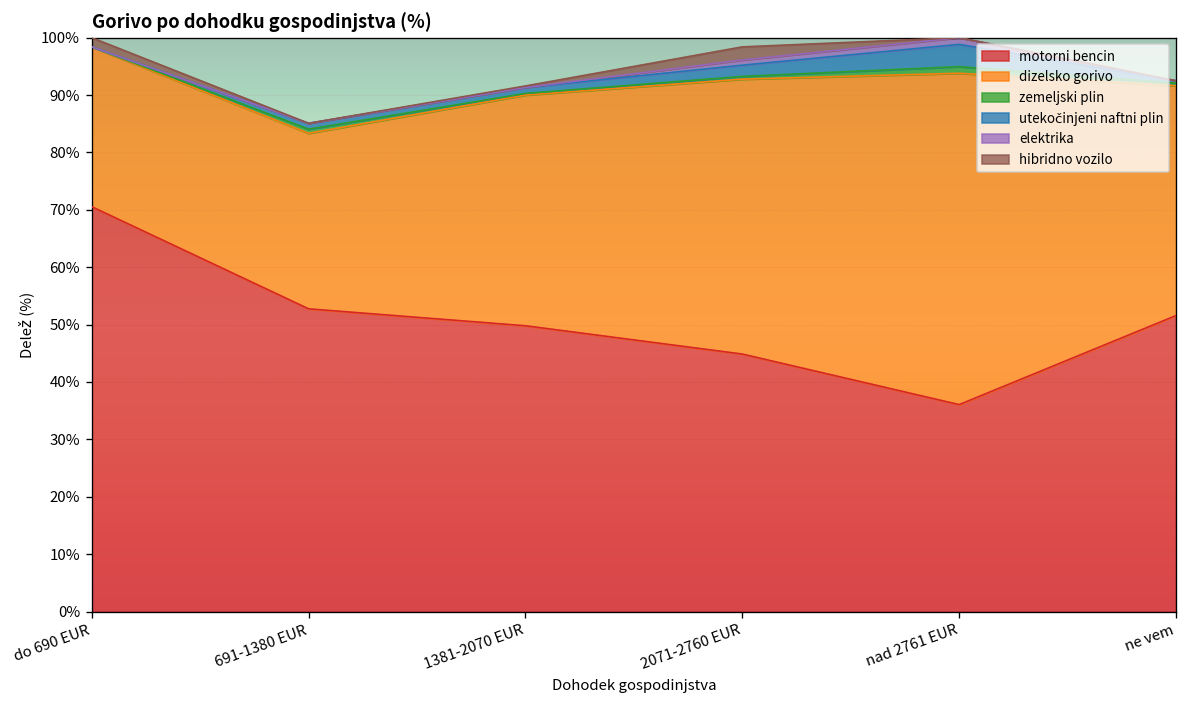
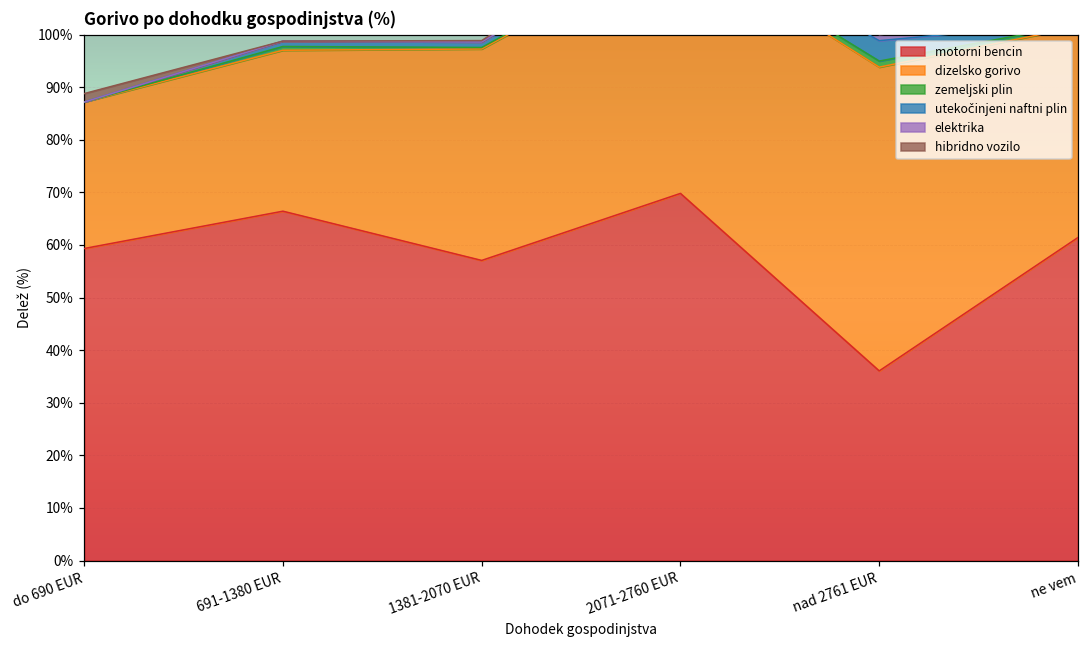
motorni bencin, do 690 EUR: 71% -> 59%
motorni bencin, 691-1380 EUR: 53% -> 66%
motorni bencin, 1381-2070 EUR: 50% -> 57%
motorni bencin, 2071-2760 EUR: 45% -> 70%
motorni bencin, ne vem: 52% -> 61%
